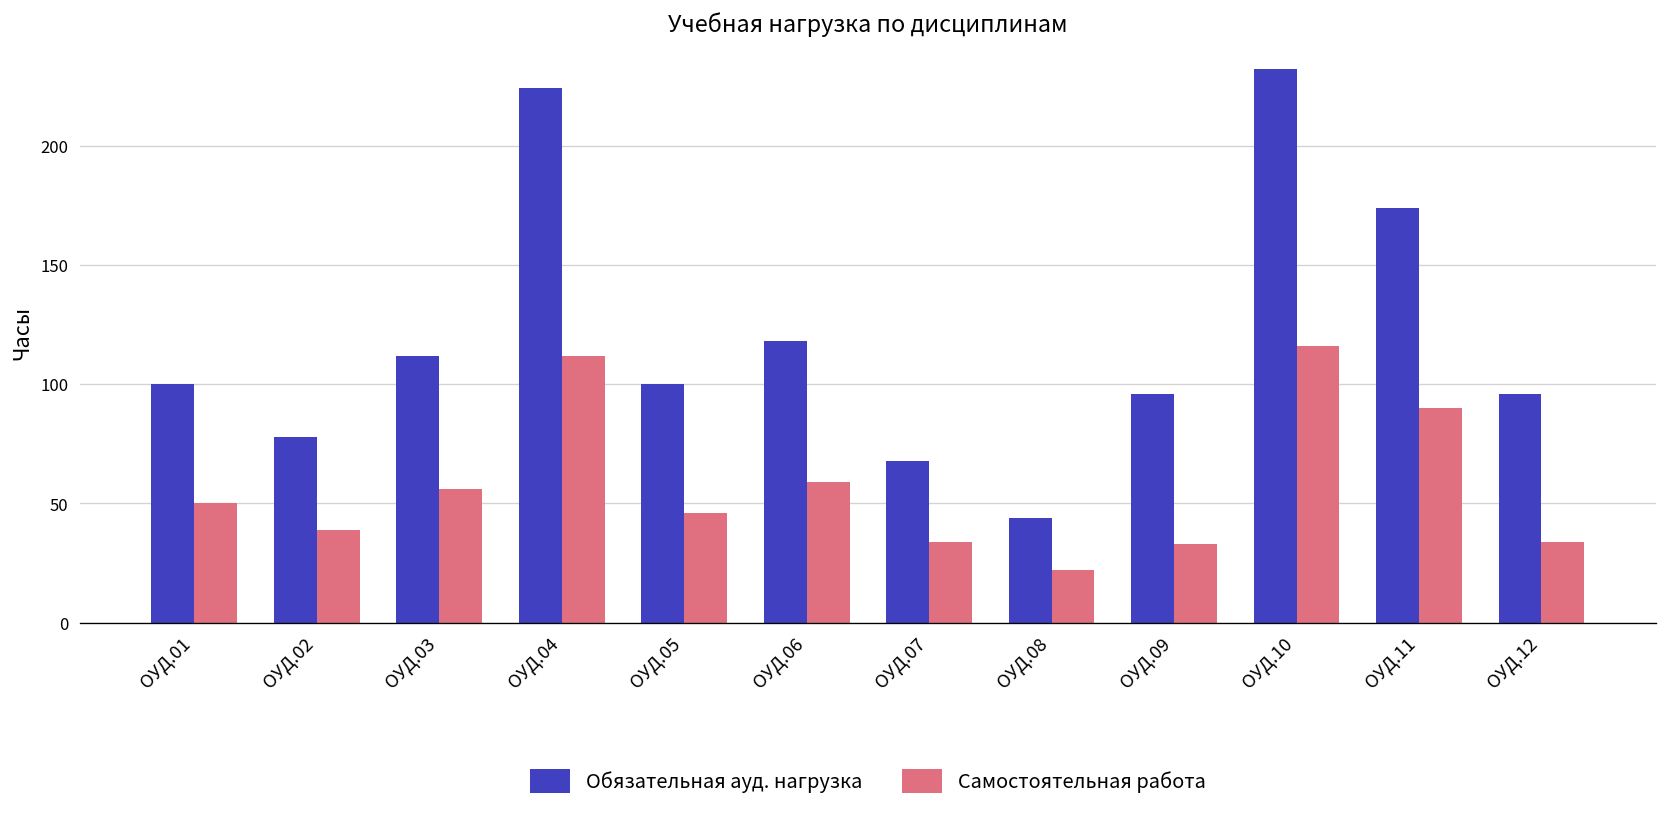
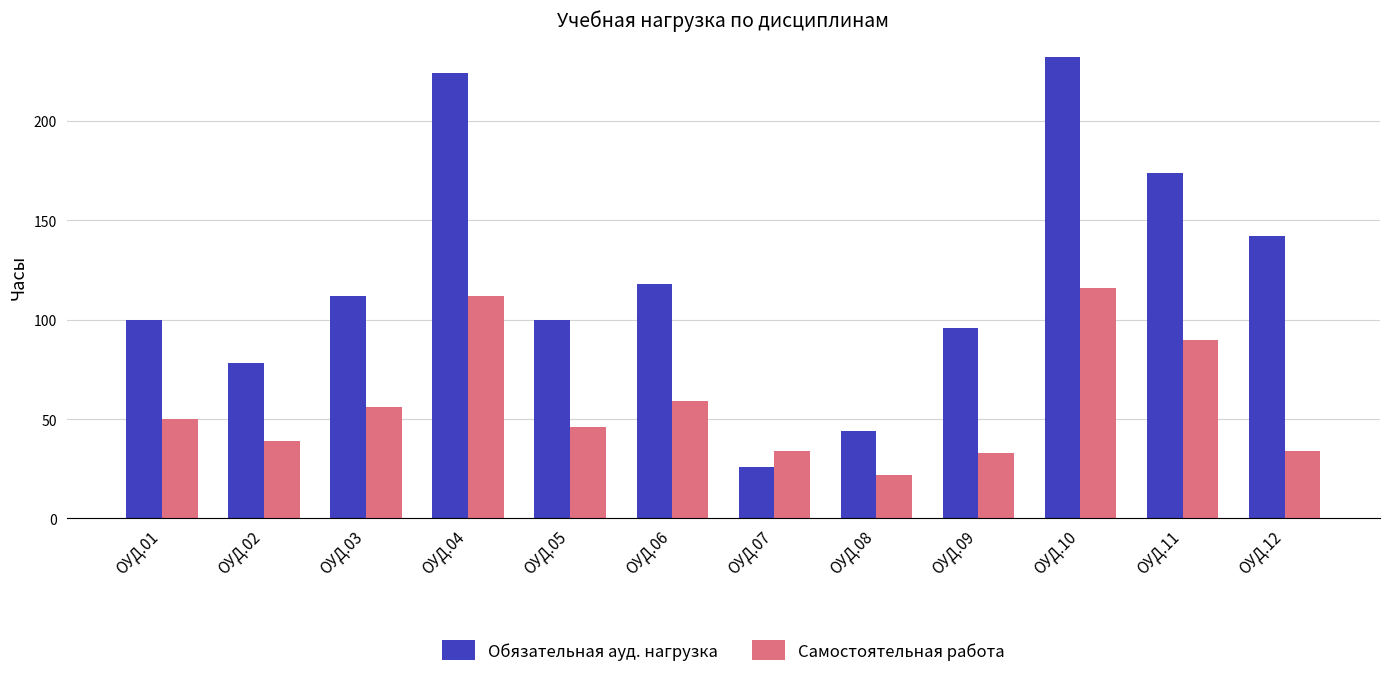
Обязательная ауд. нагрузка, ОУД.07: 68 -> 26
Обязательная ауд. нагрузка, ОУД.12: 96 -> 142
